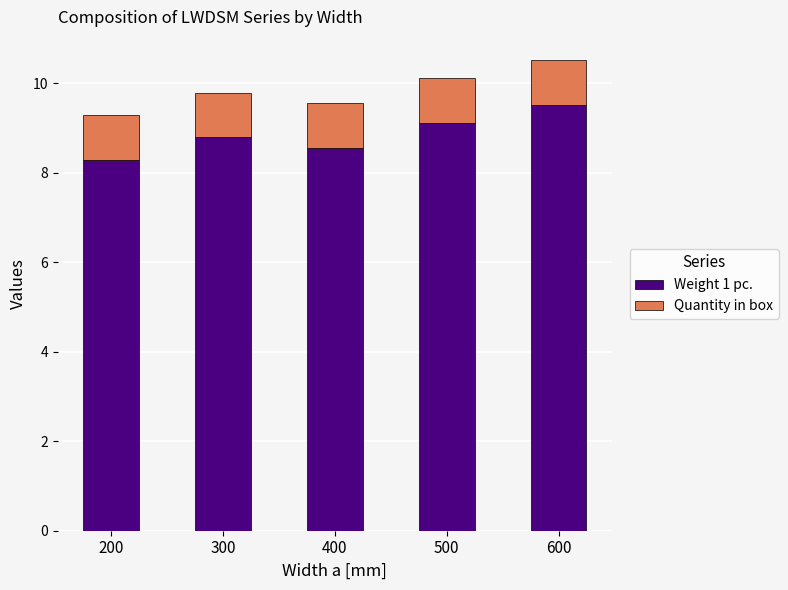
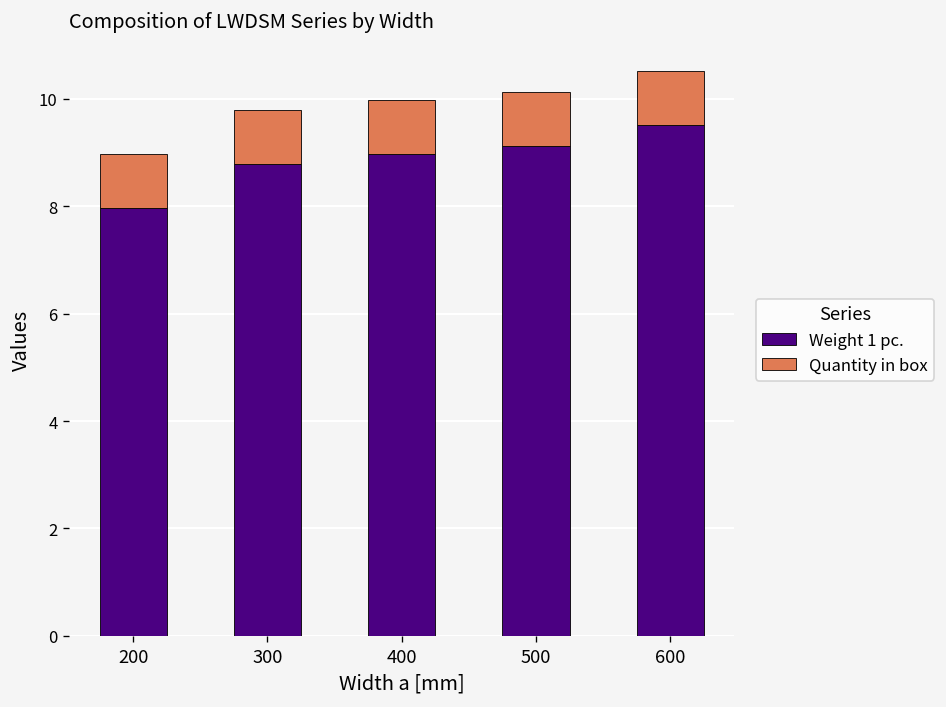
Weight 1 pc., 200: 8.3 -> 8.0
Weight 1 pc., 400: 8.6 -> 9.0
